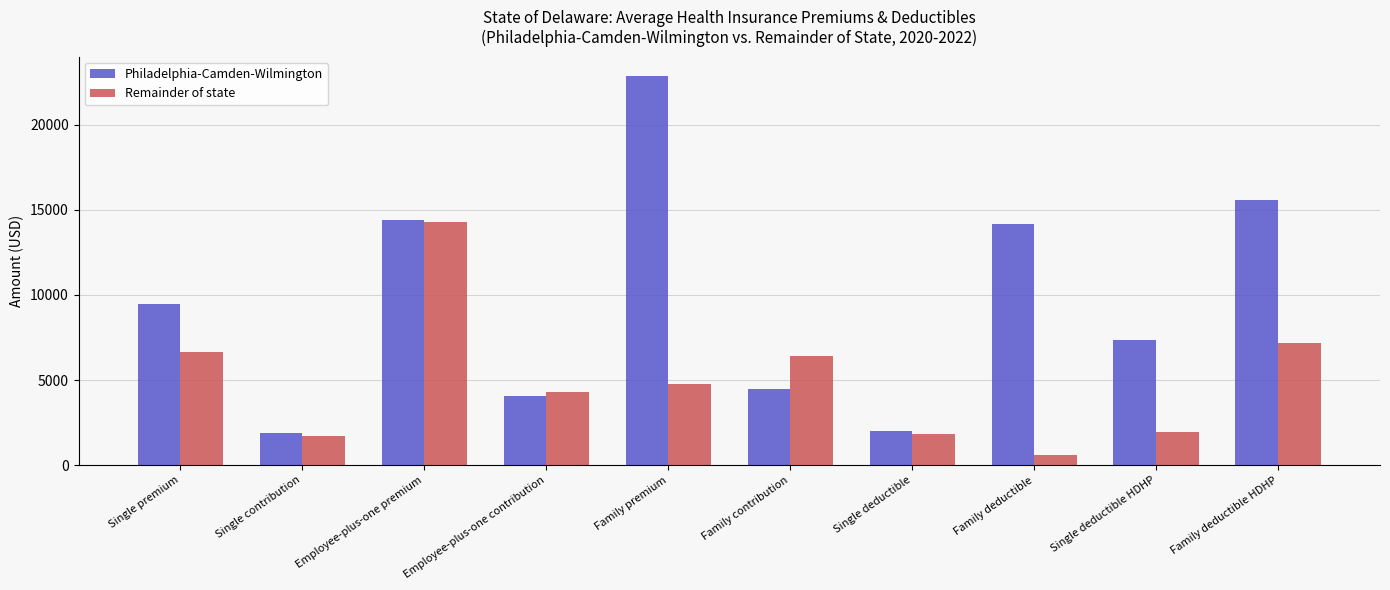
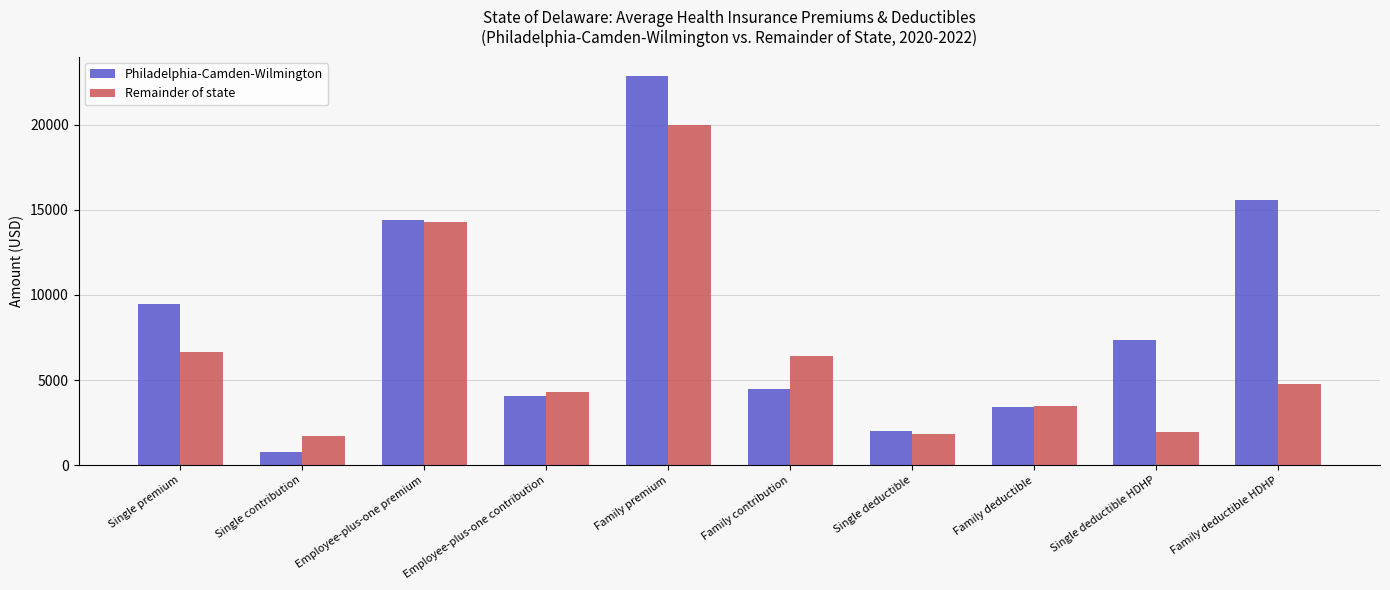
Philadelphia-Camden-Wilmington, Single contribution: 1900 -> 800
Remainder of state, Family premium: 4800 -> 20000
Philadelphia-Camden-Wilmington, Family deductible: 14100 -> 3400
Remainder of state, Family deductible: 600 -> 3500
Remainder of state, Family deductible HDHP: 7200 -> 4800
